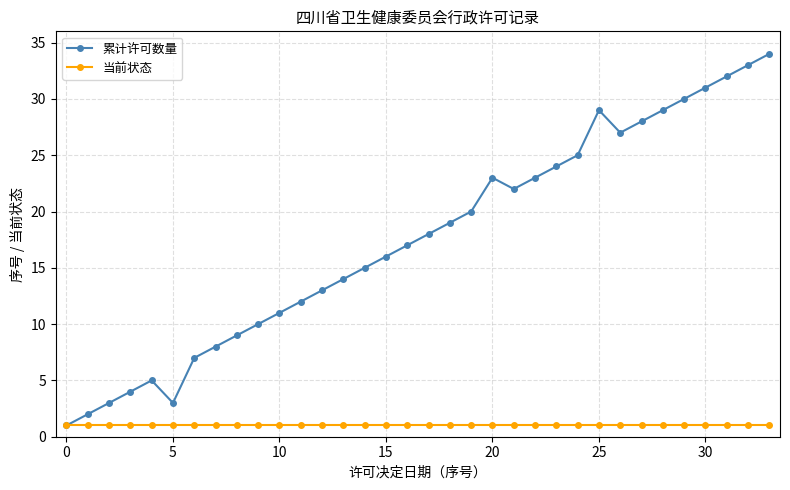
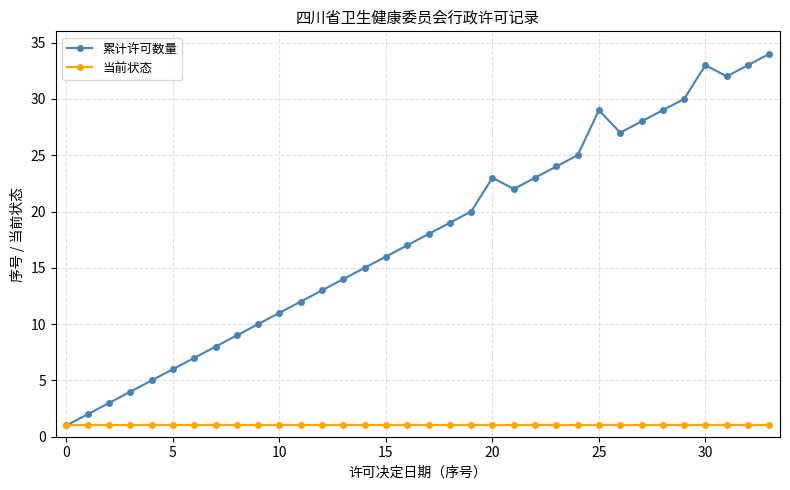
累计许可数量, 5: 3 -> 6
累计许可数量, 30: 31 -> 33
